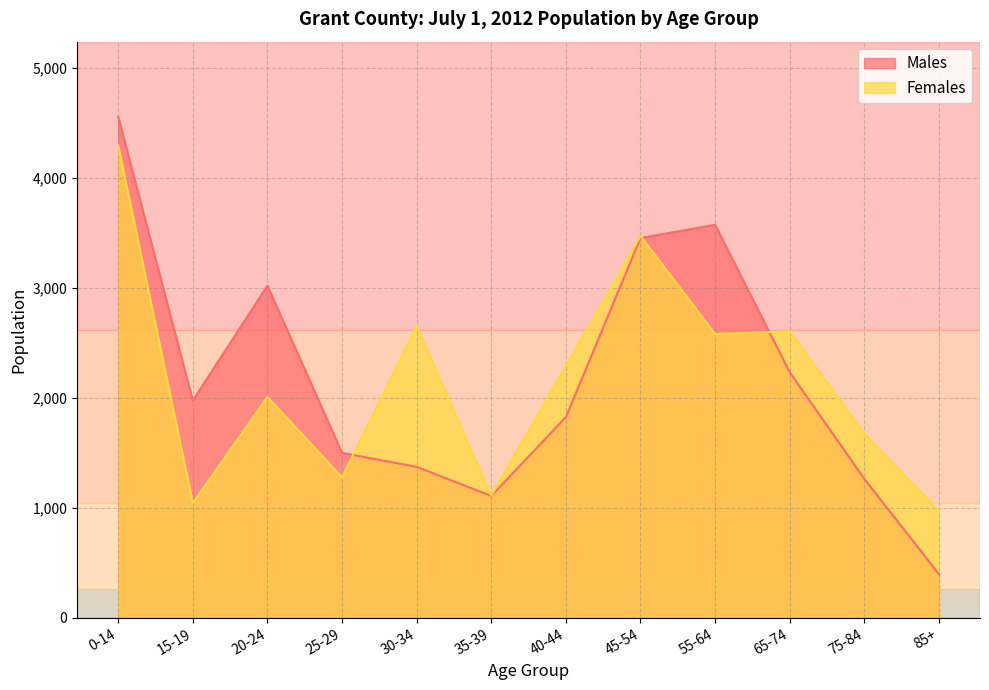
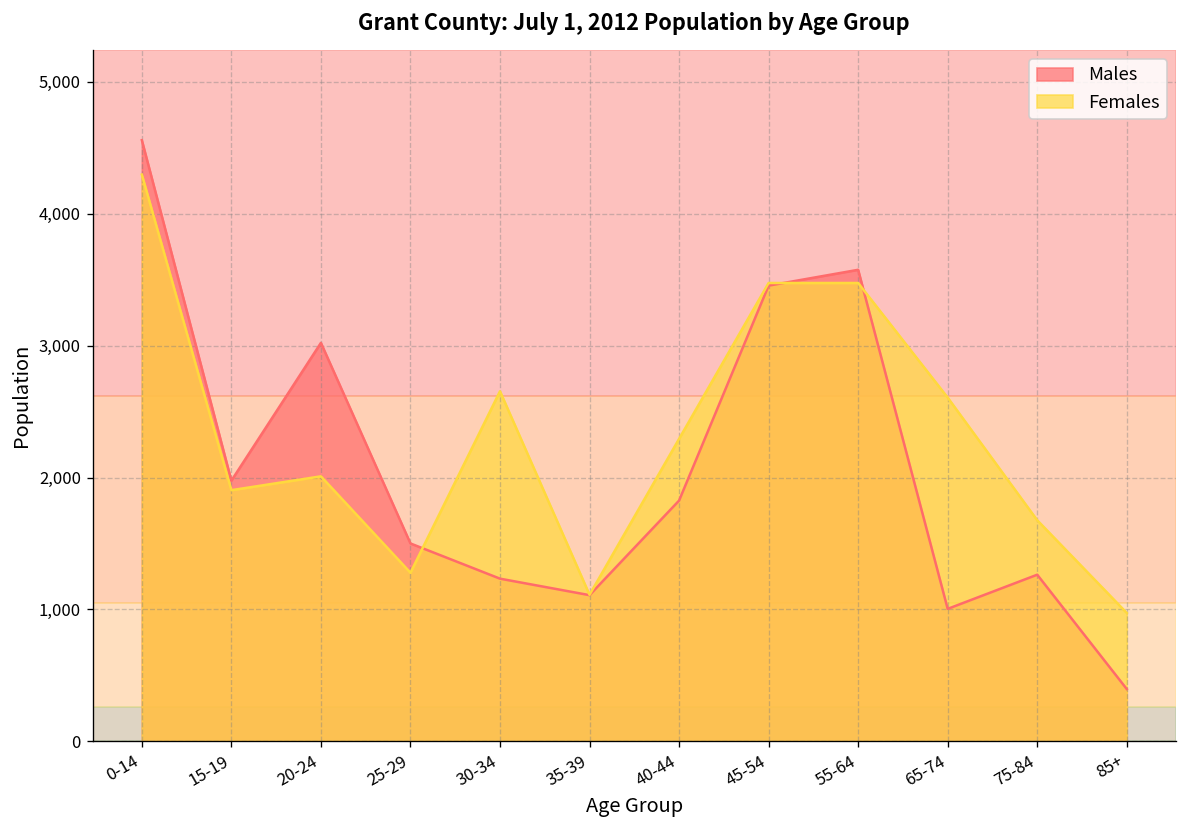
Females, 15-19: 1,040 -> 1,900
Males, 30-34: 1,370 -> 1,230
Females, 55-64: 2,580 -> 3,480
Males, 65-74: 2,230 -> 1,000
